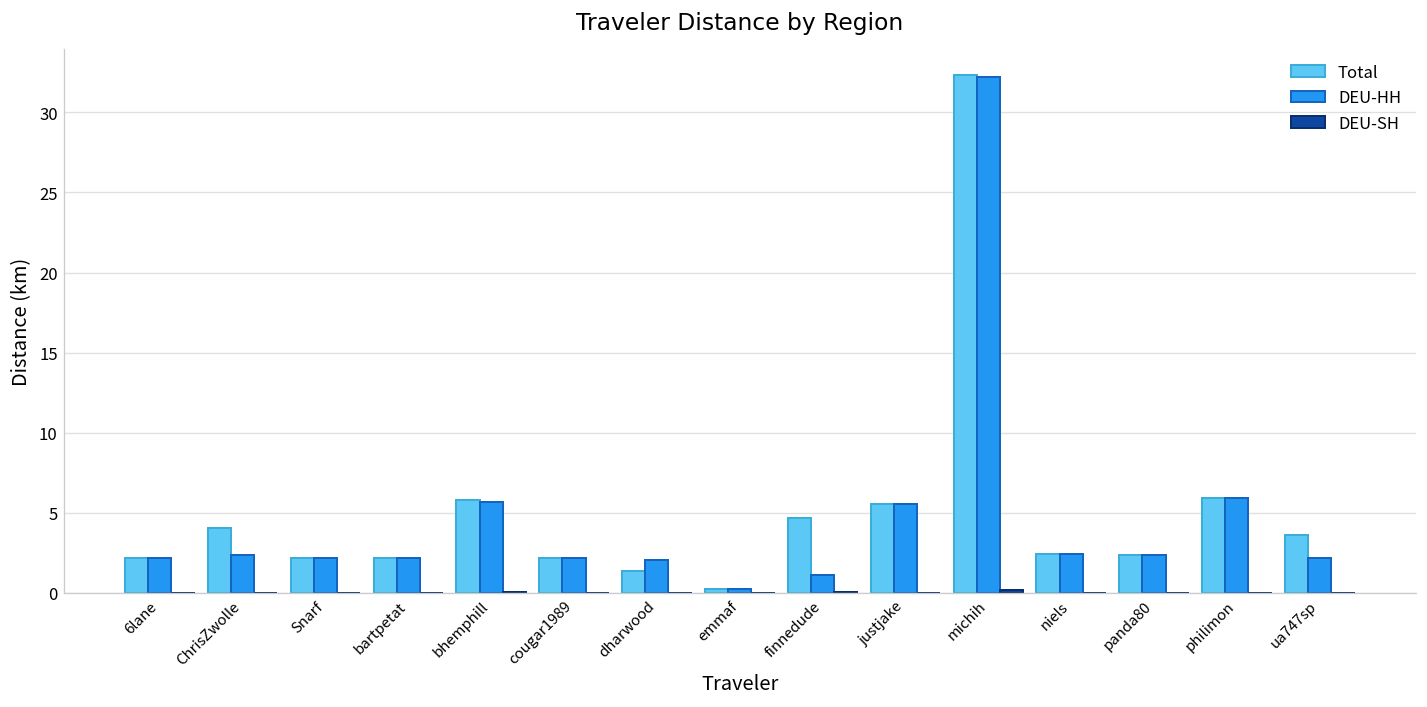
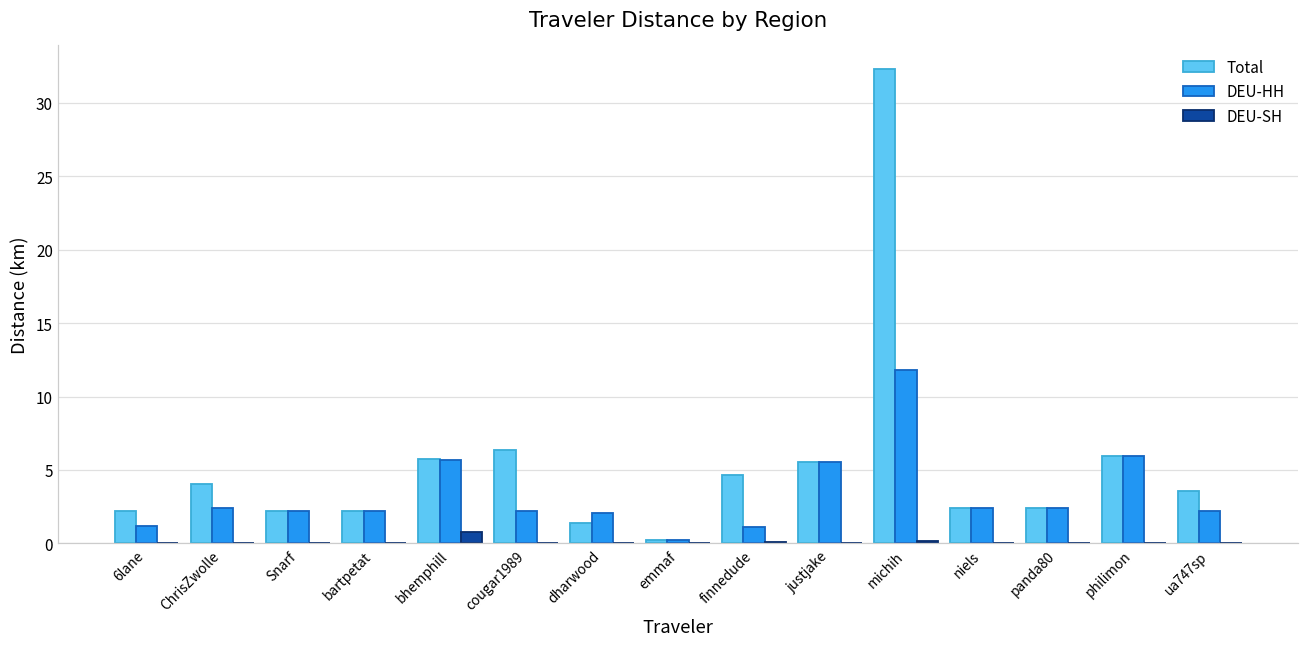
DEU-HH, 6lane: 2.2 -> 1.2
DEU-SH, bhemphill: 0.1 -> 0.8
Total, cougar1989: 2.2 -> 6.4
DEU-HH, michih: 32.2 -> 11.8
